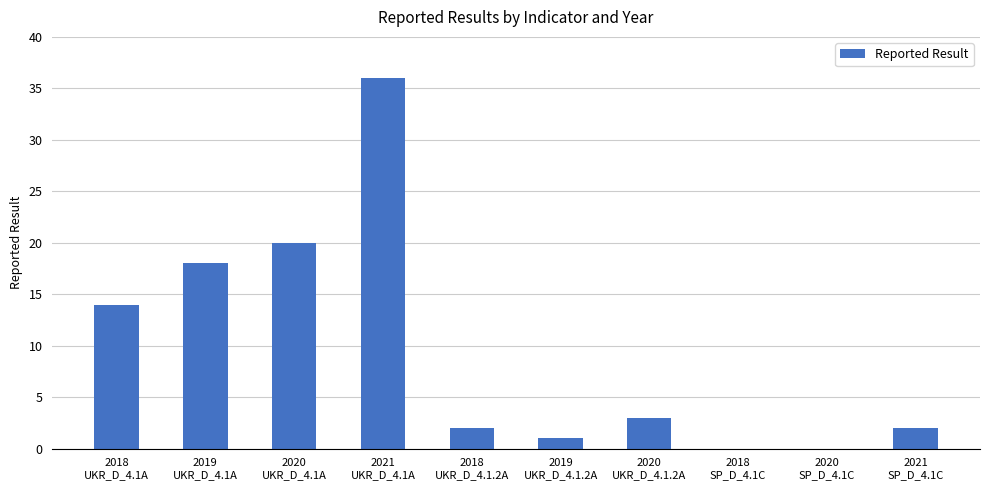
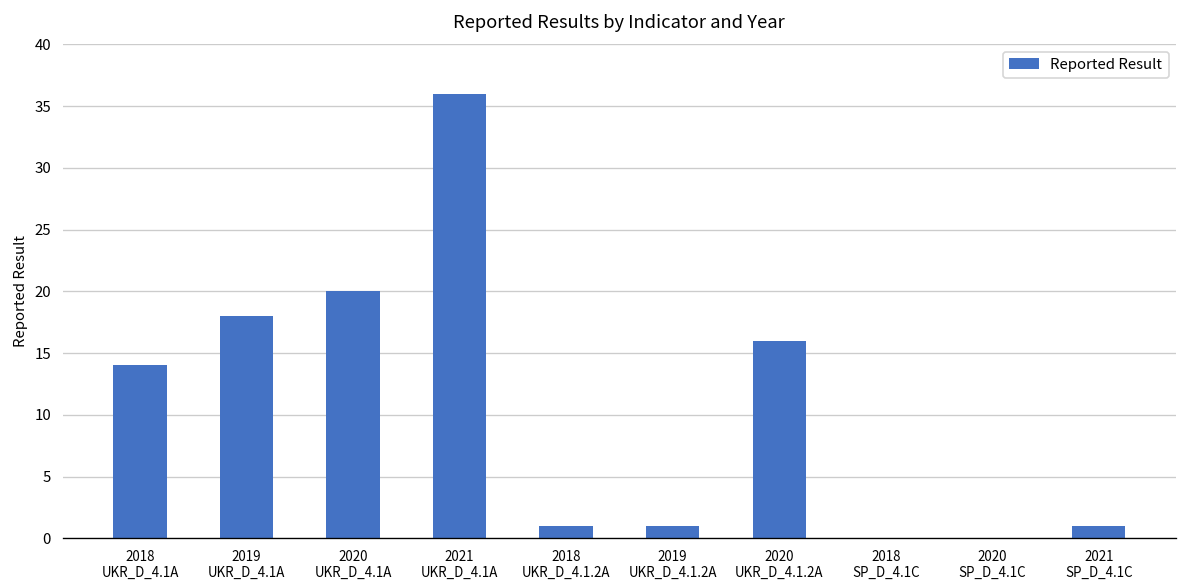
2018 UKR_D_4.1.2A: 2 -> 1
2020 UKR_D_4.1.2A: 3 -> 16
2021 SP_D_4.1C: 2 -> 1
